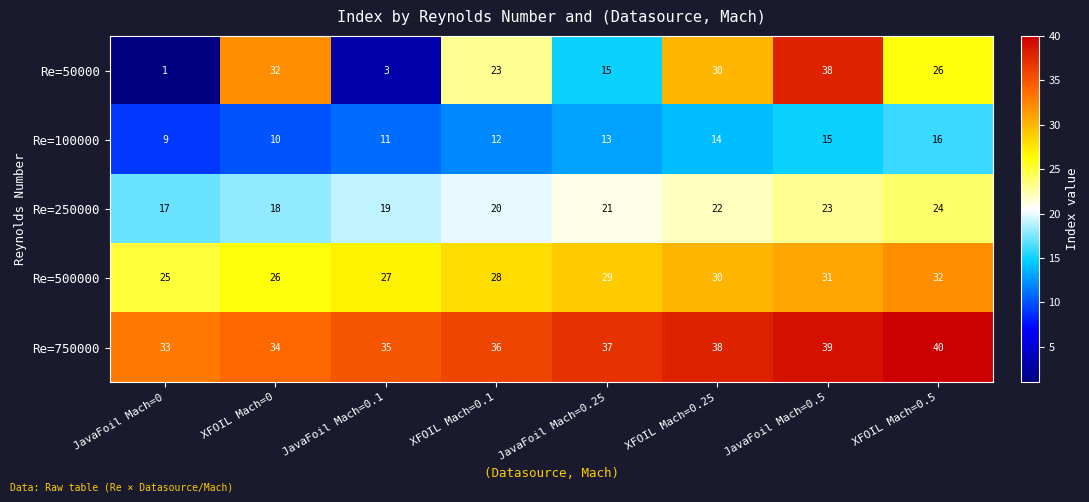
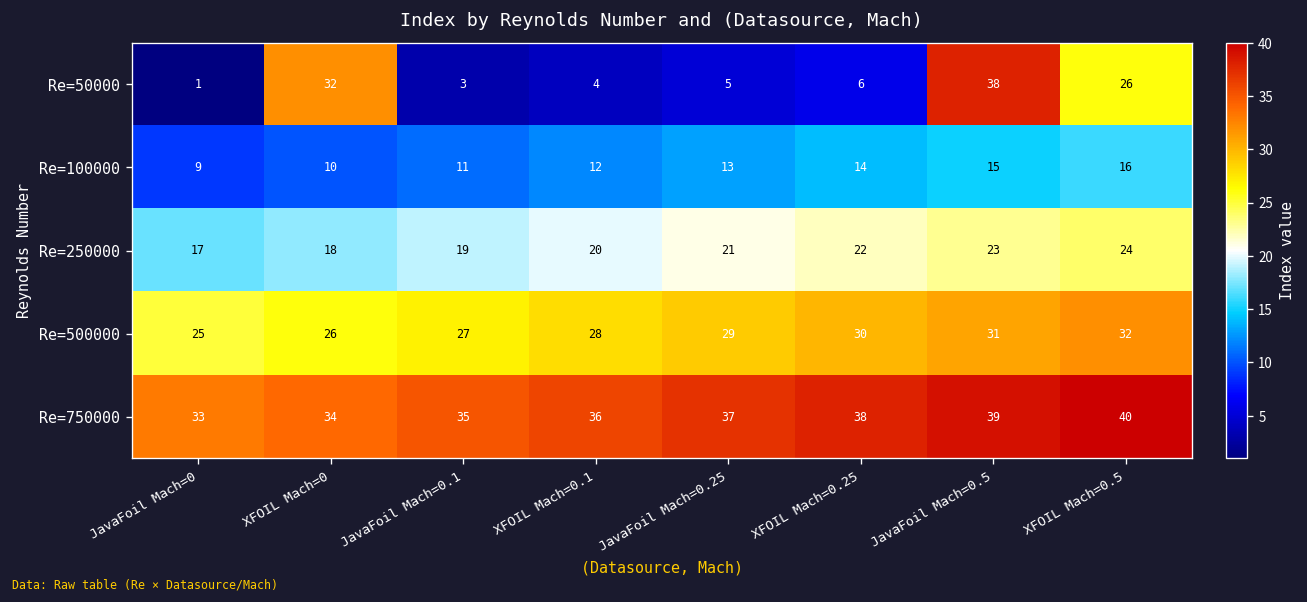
Re=50000, XFOIL Mach=0.1: 23 -> 4
Re=50000, JavaFoil Mach=0.25: 15 -> 5
Re=50000, XFOIL Mach=0.25: 30 -> 6
